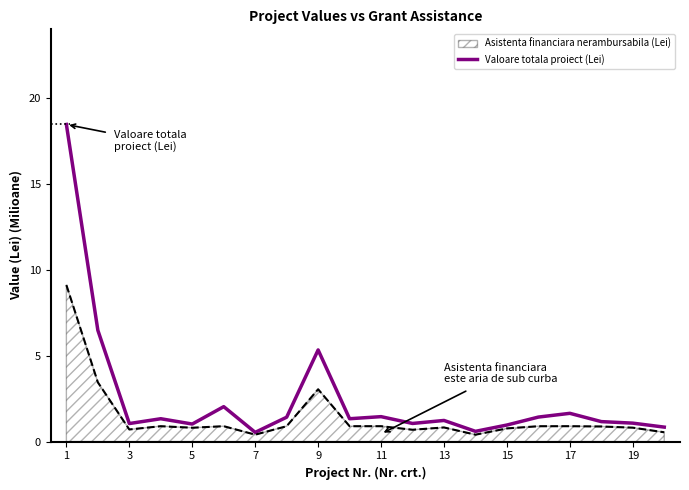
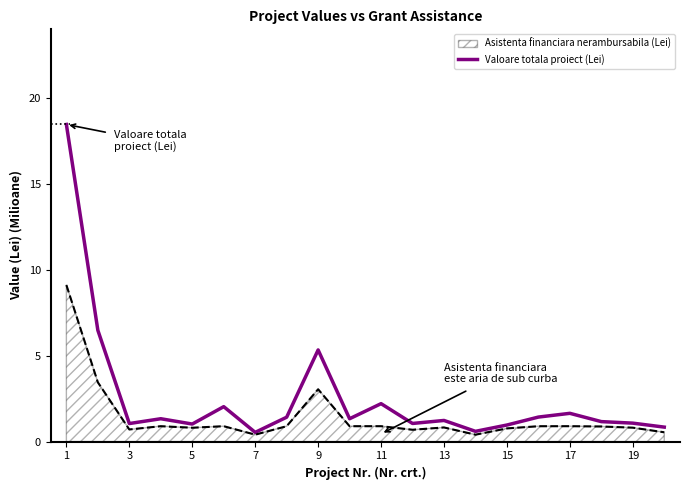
Valoare totala proiect (Lei), 11: 1.5 -> 2.2
